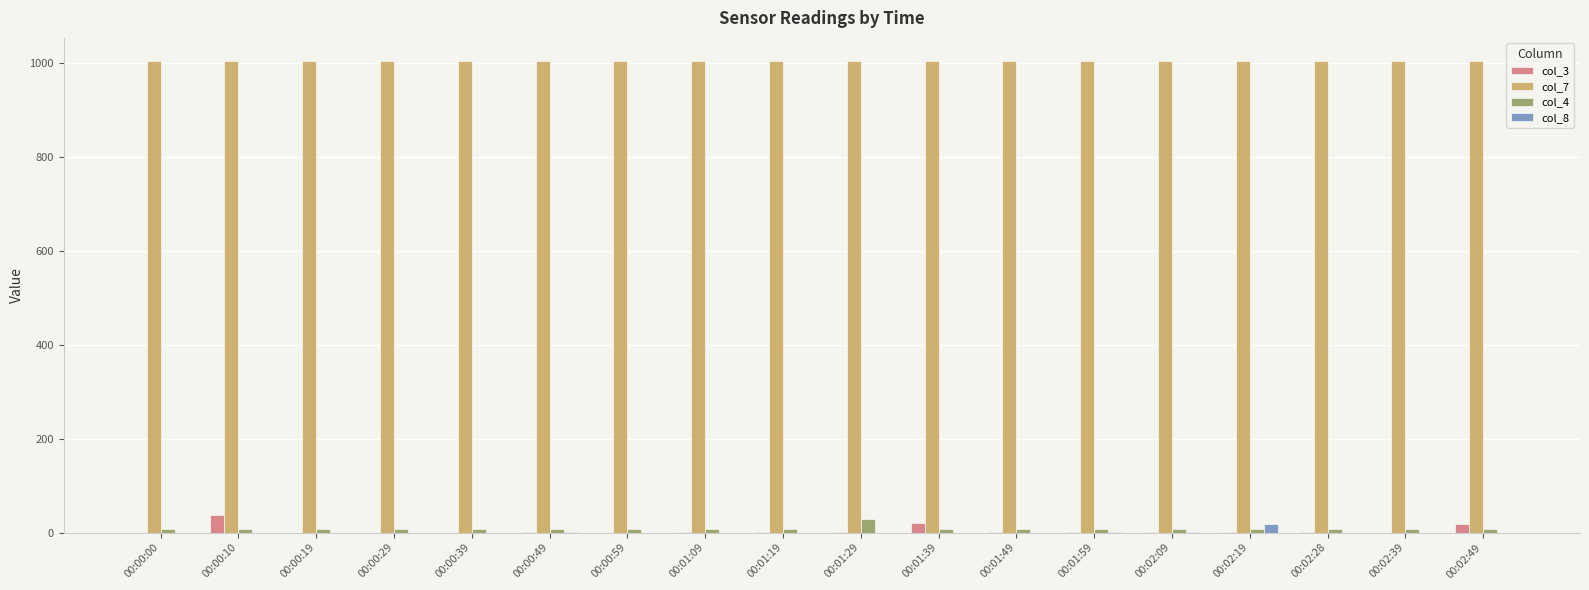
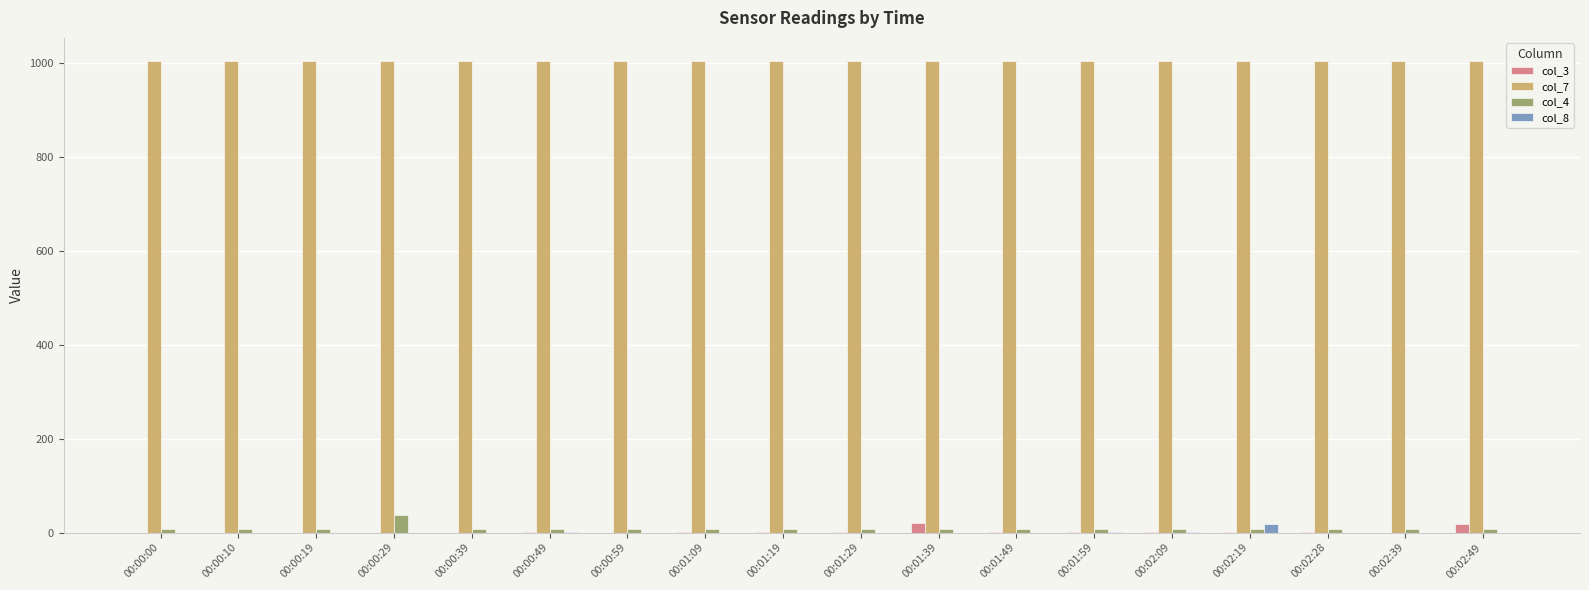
col_3, 00:00:10: 40 -> 0
col_4, 00:00:29: 10 -> 40
col_4, 00:01:29: 30 -> 10
